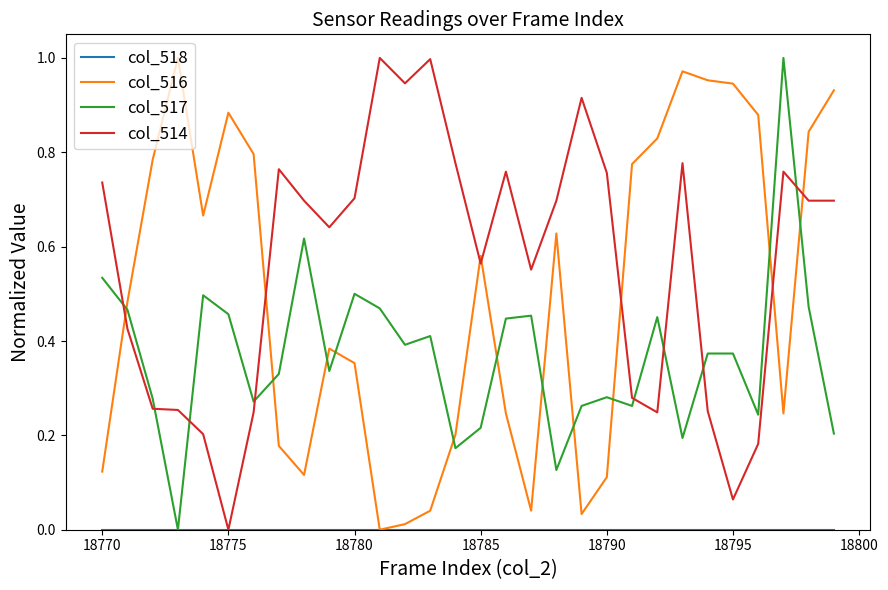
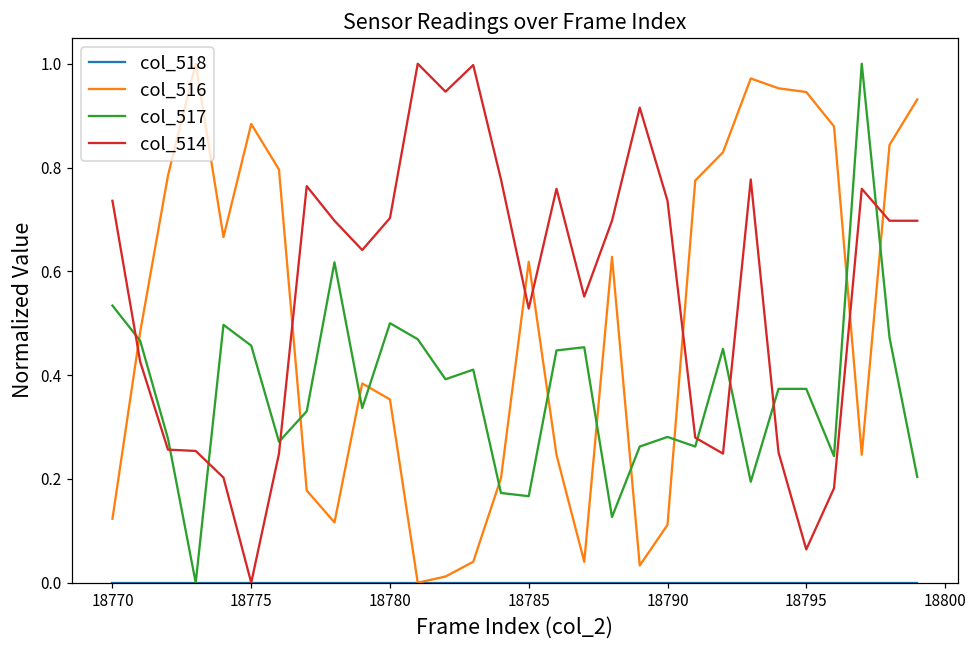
col_516, 18785: 0.58 -> 0.62
col_517, 18785: 0.22 -> 0.17
col_514, 18785: 0.56 -> 0.53
col_514, 18790: 0.76 -> 0.74
